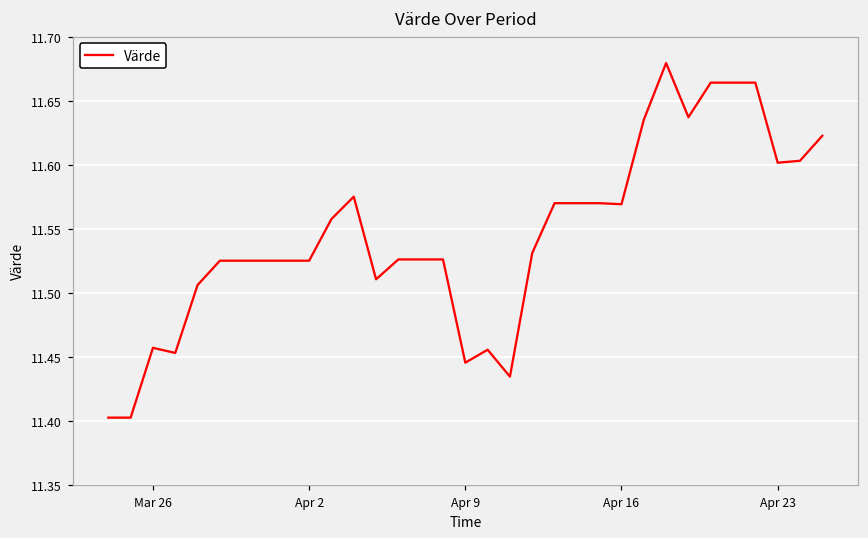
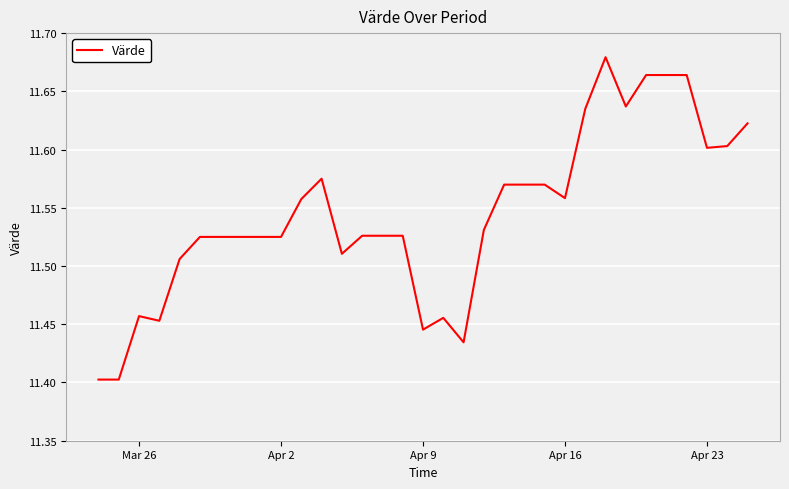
Apr 16: 11.569 -> 11.558
